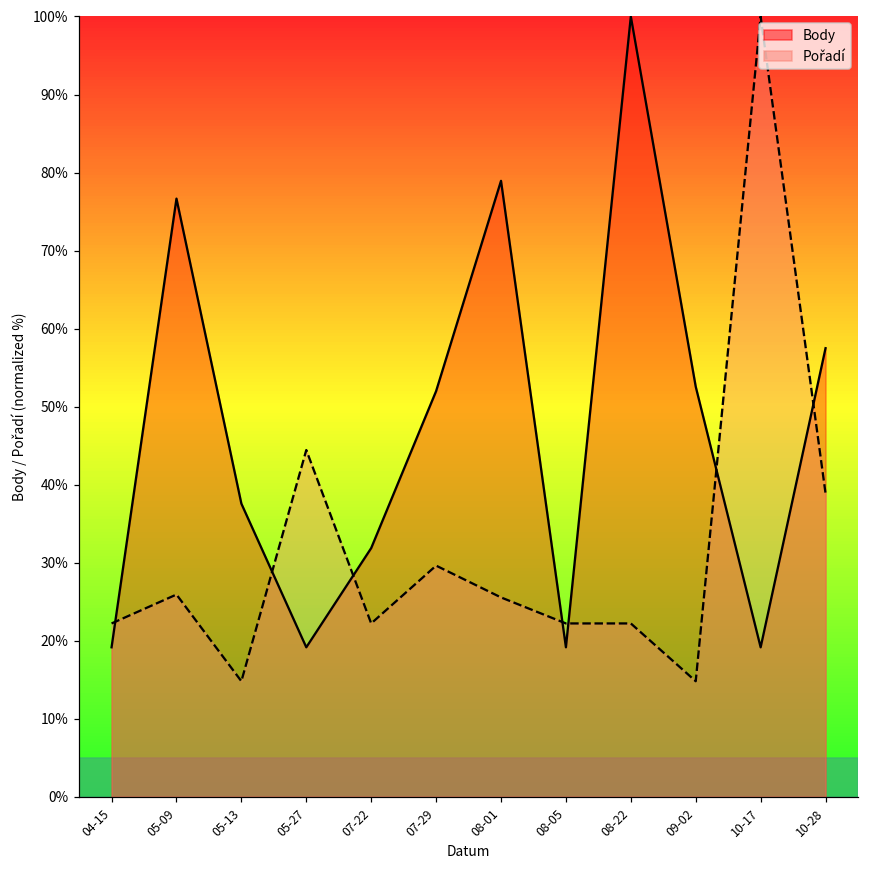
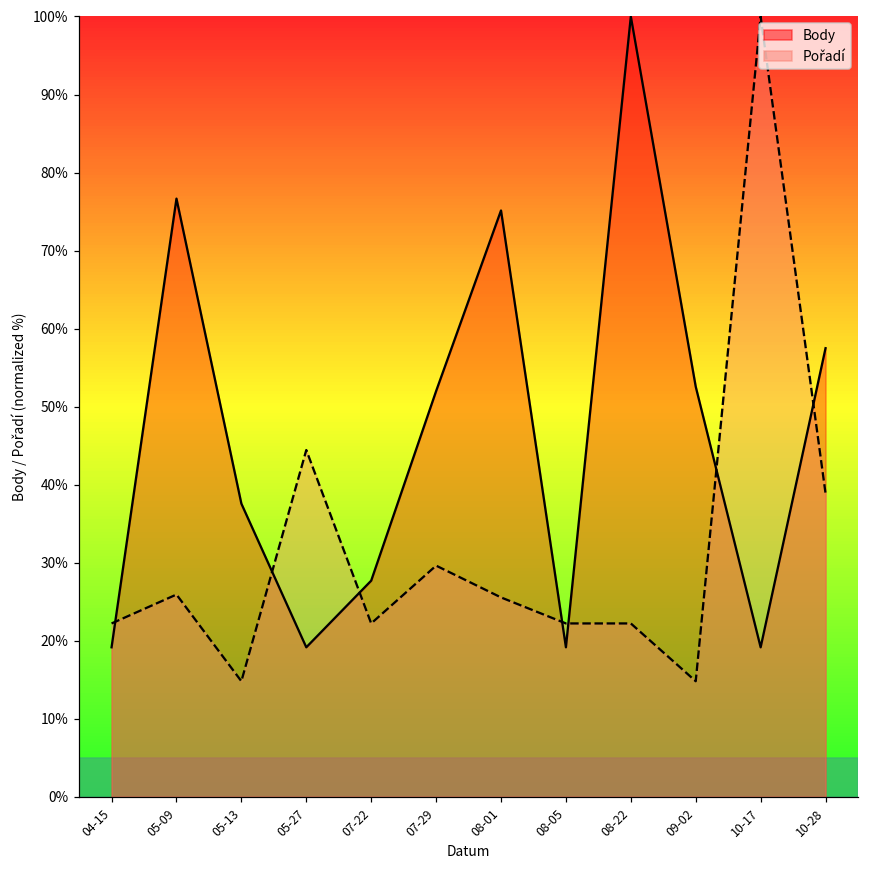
Body, 07-22: 32% -> 28%
Body, 08-01: 79% -> 75%
